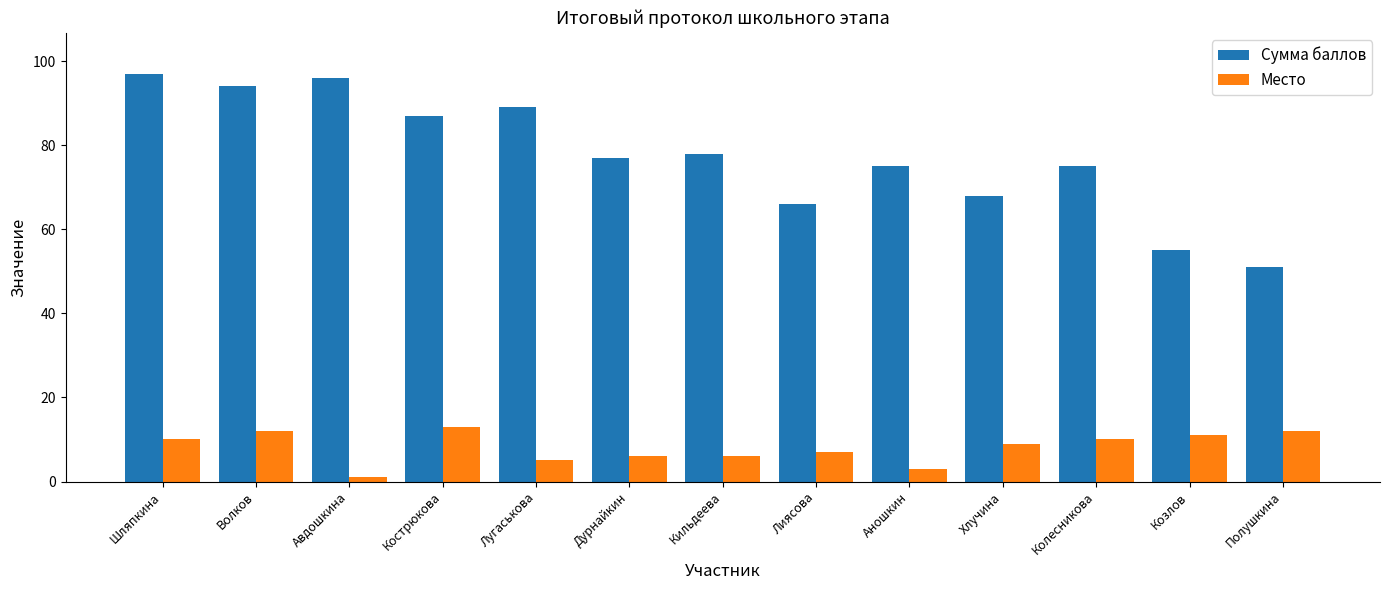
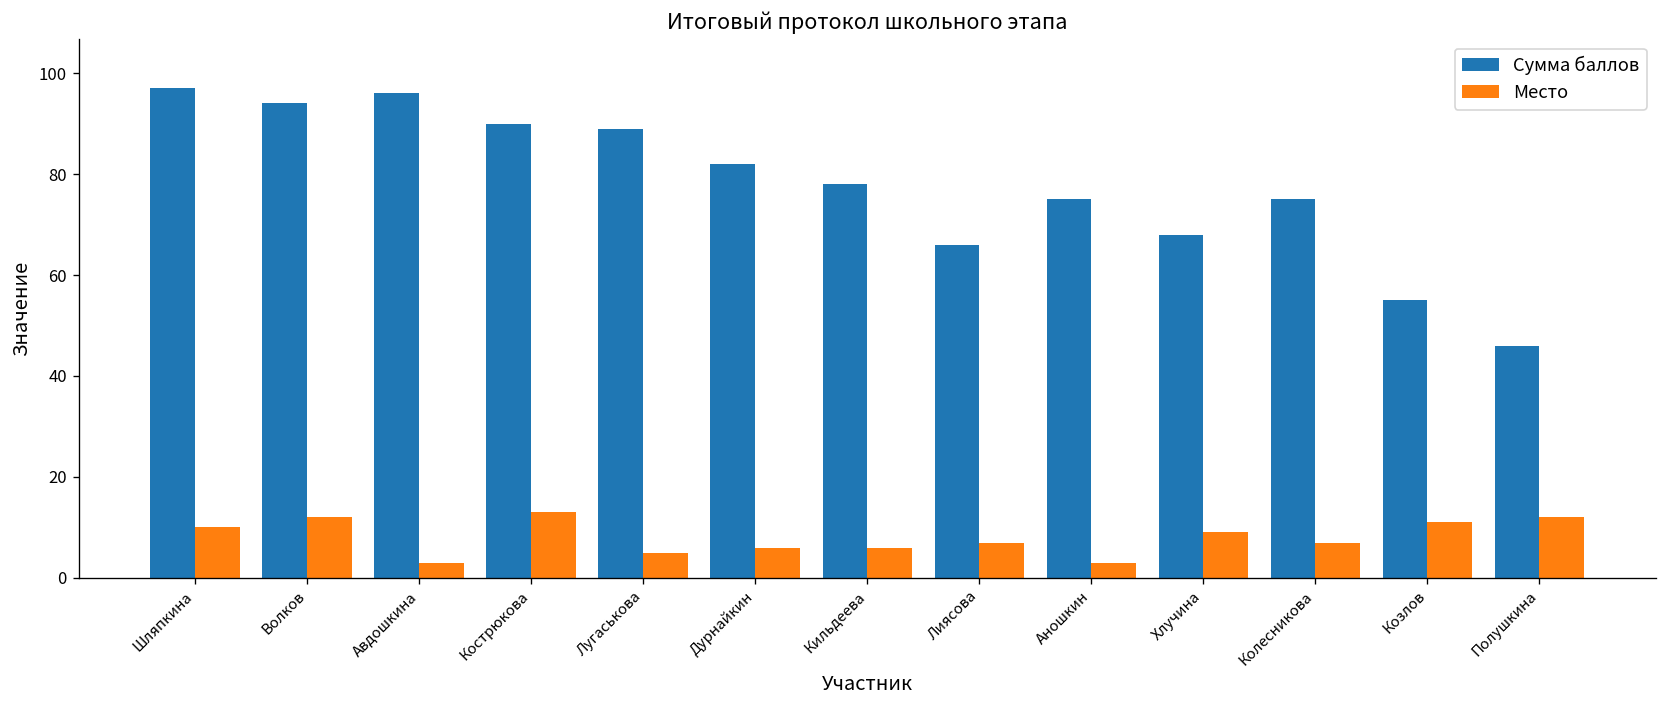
Место, Авдошкина: 1 -> 3
Сумма баллов, Кострюкова: 87 -> 90
Сумма баллов, Дурнайкин: 77 -> 82
Место, Колесникова: 10 -> 7
Сумма баллов, Полушкина: 51 -> 46
